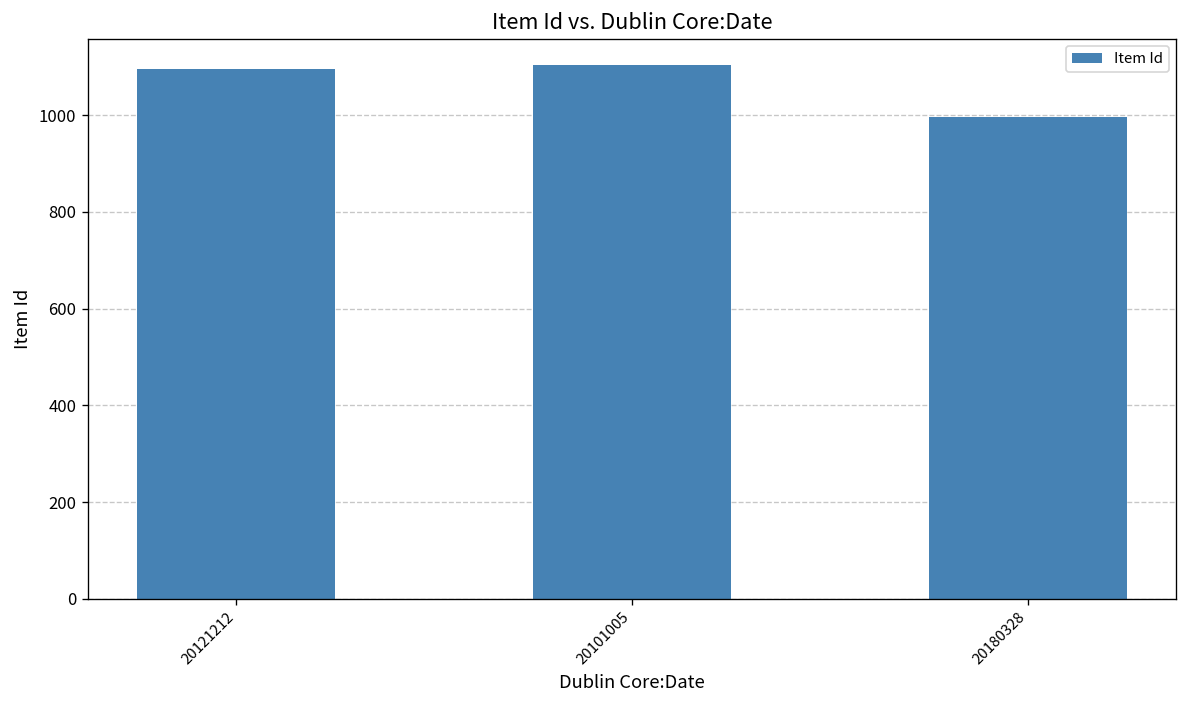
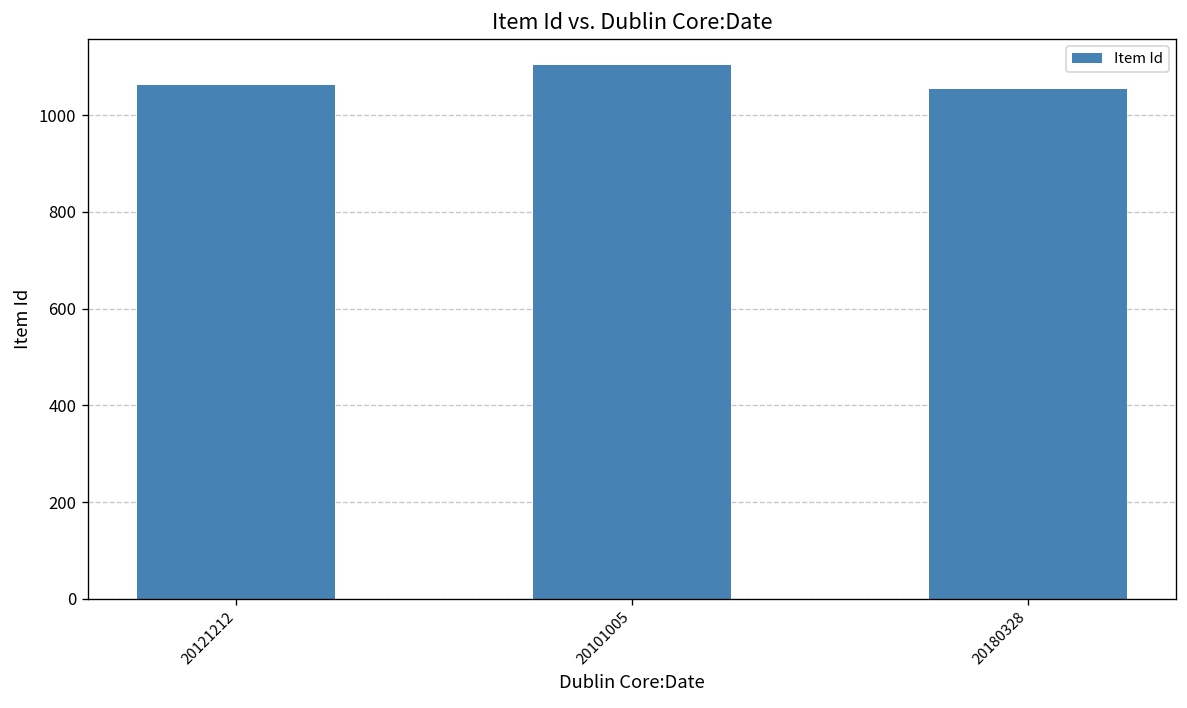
20121212: 1100 -> 1060
20180328: 1000 -> 1060
